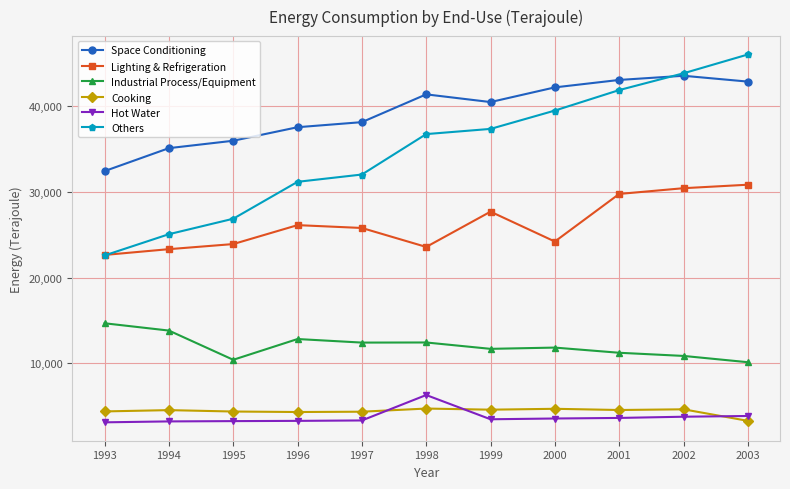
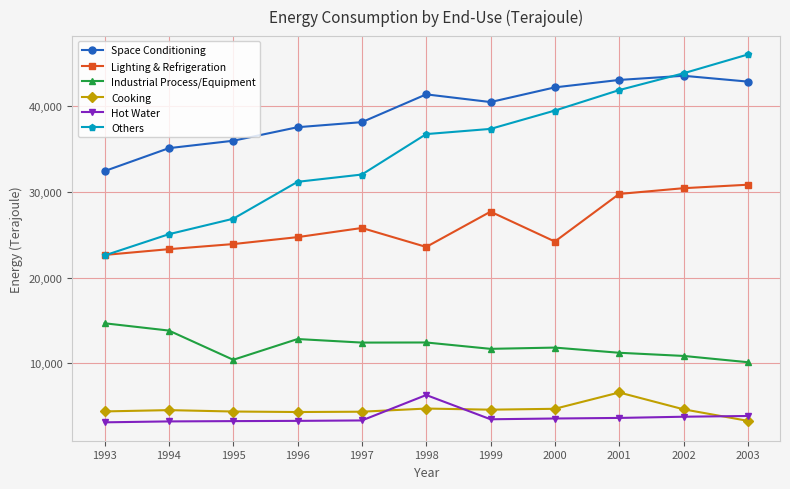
Lighting & Refrigeration, 1996: 26,000 -> 25,000
Cooking, 2001: 5,000 -> 7,000
